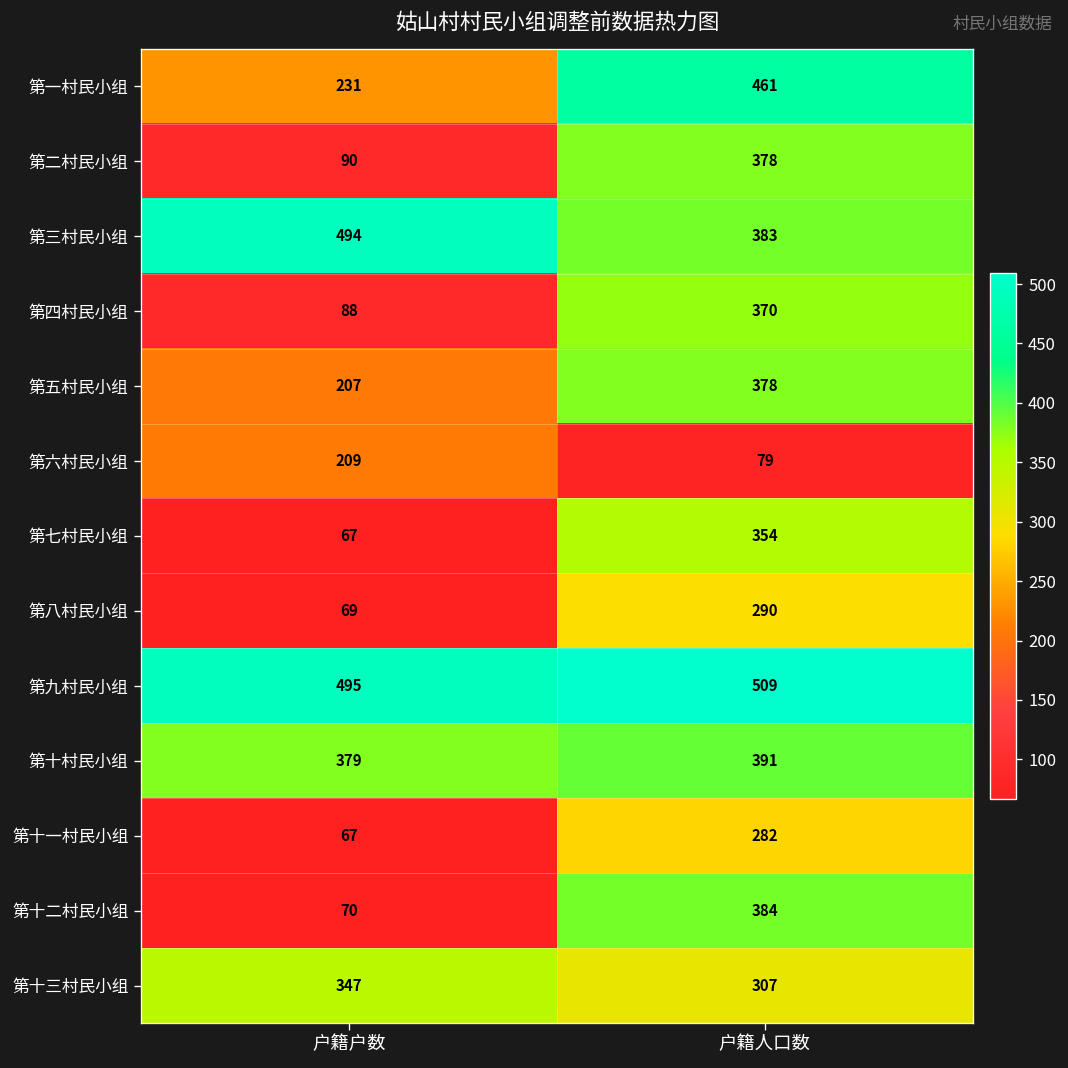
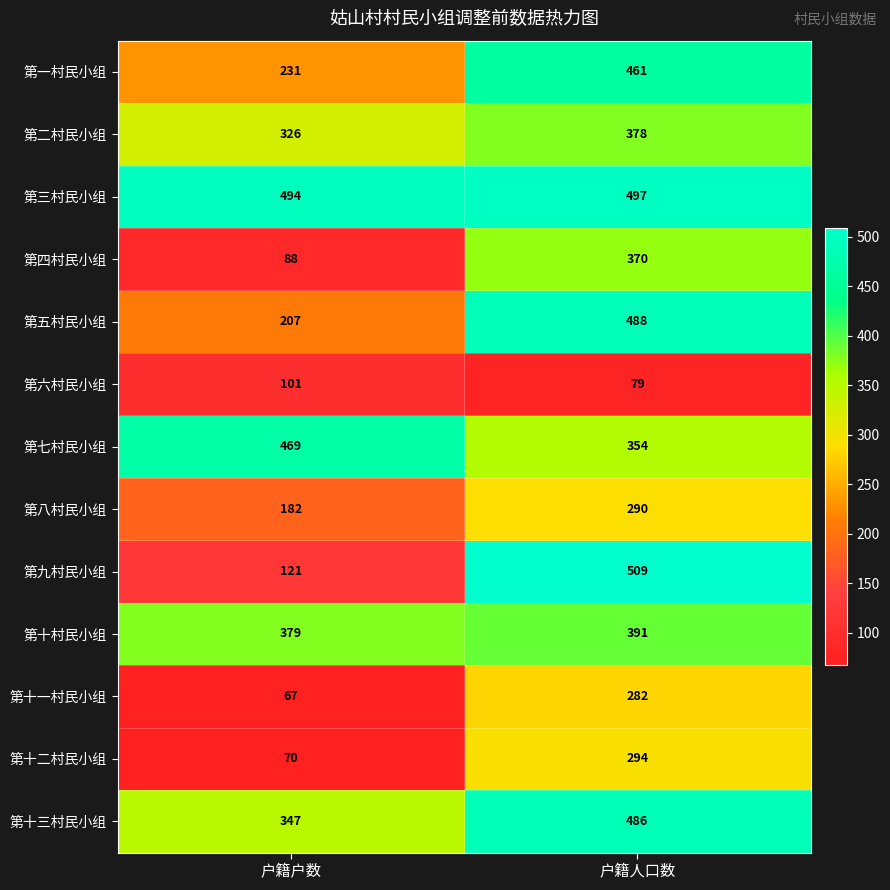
第二村民小组, 户籍户数: 90 -> 326
第三村民小组, 户籍人口数: 383 -> 497
第五村民小组, 户籍人口数: 378 -> 488
第六村民小组, 户籍户数: 209 -> 101
第七村民小组, 户籍户数: 67 -> 469
第八村民小组, 户籍户数: 69 -> 182
第九村民小组, 户籍户数: 495 -> 121
第十二村民小组, 户籍人口数: 384 -> 294
第十三村民小组, 户籍人口数: 307 -> 486
